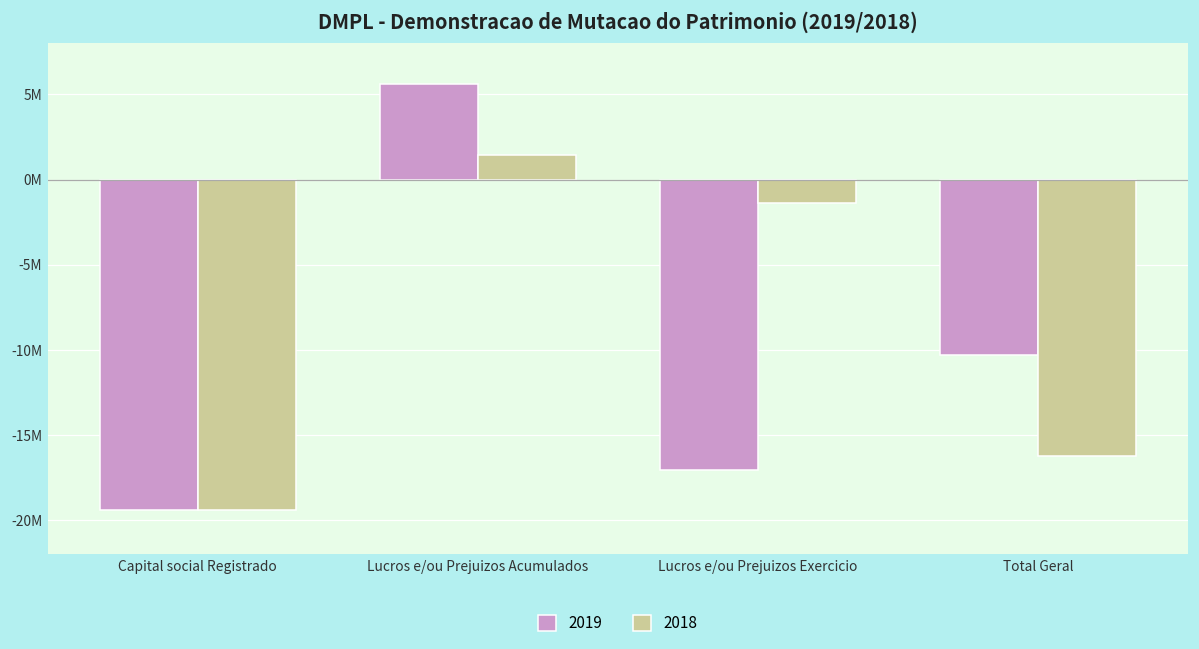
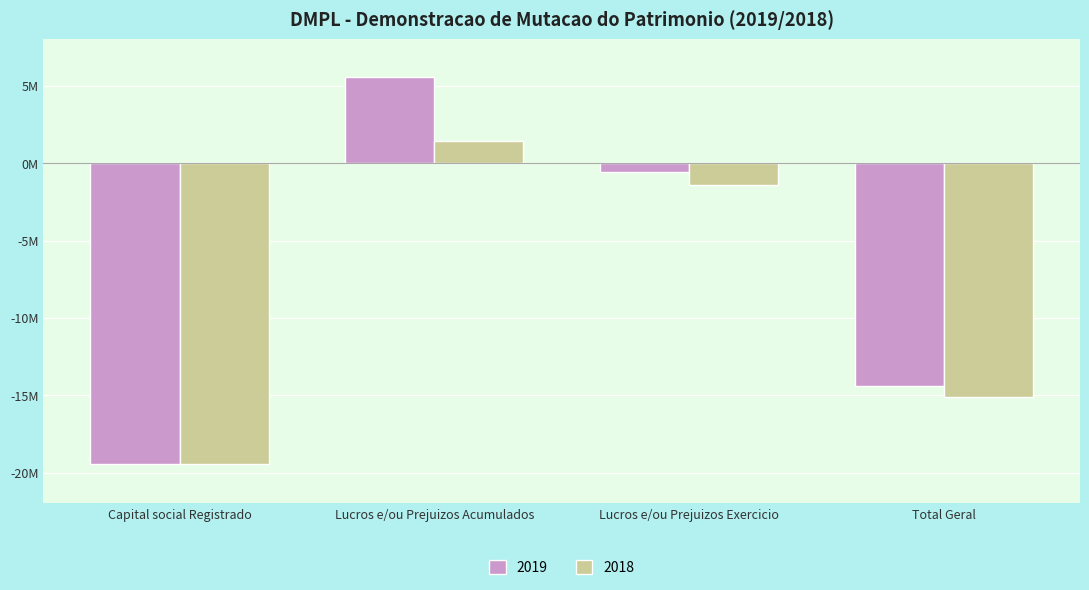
2019, Lucros e/ou Prejuizos Exercicio: -17100000 -> -500000
2019, Total Geral: -10300000 -> -14400000
2018, Total Geral: -16300000 -> -15100000
